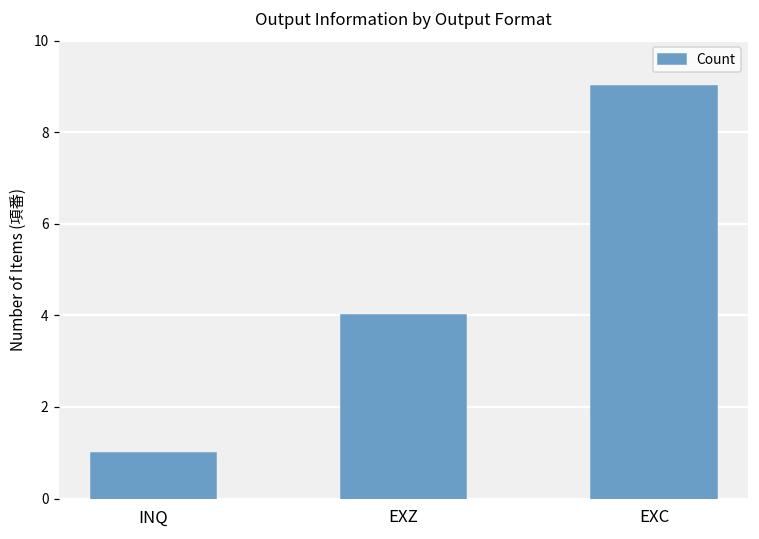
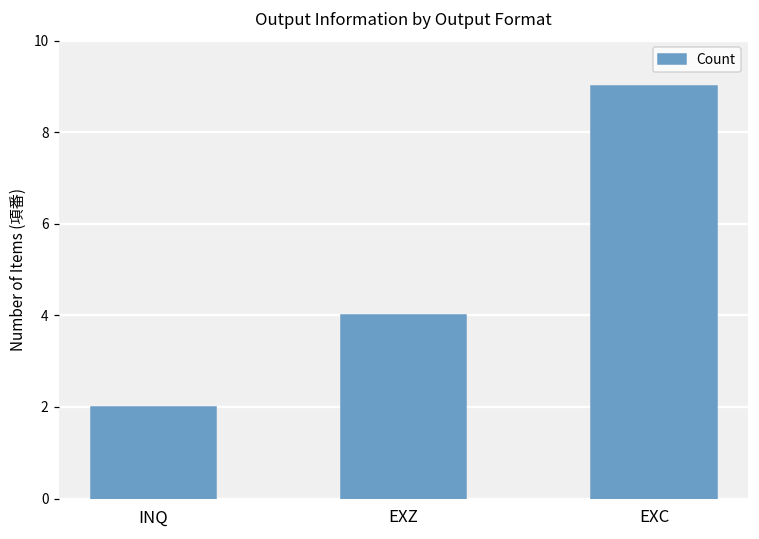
INQ: 1 -> 2
